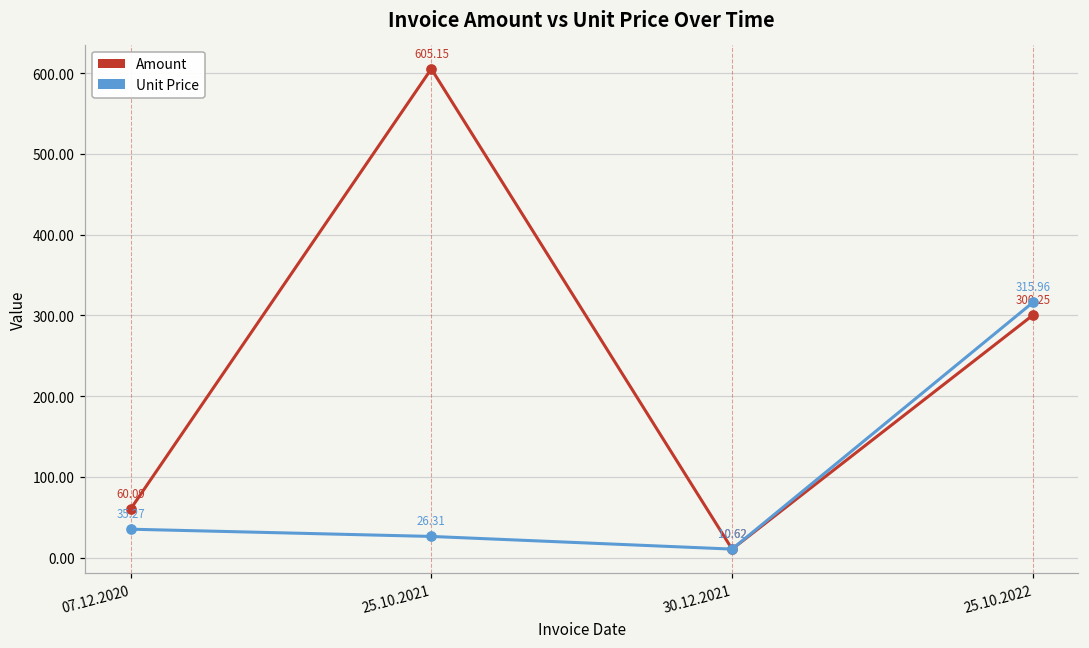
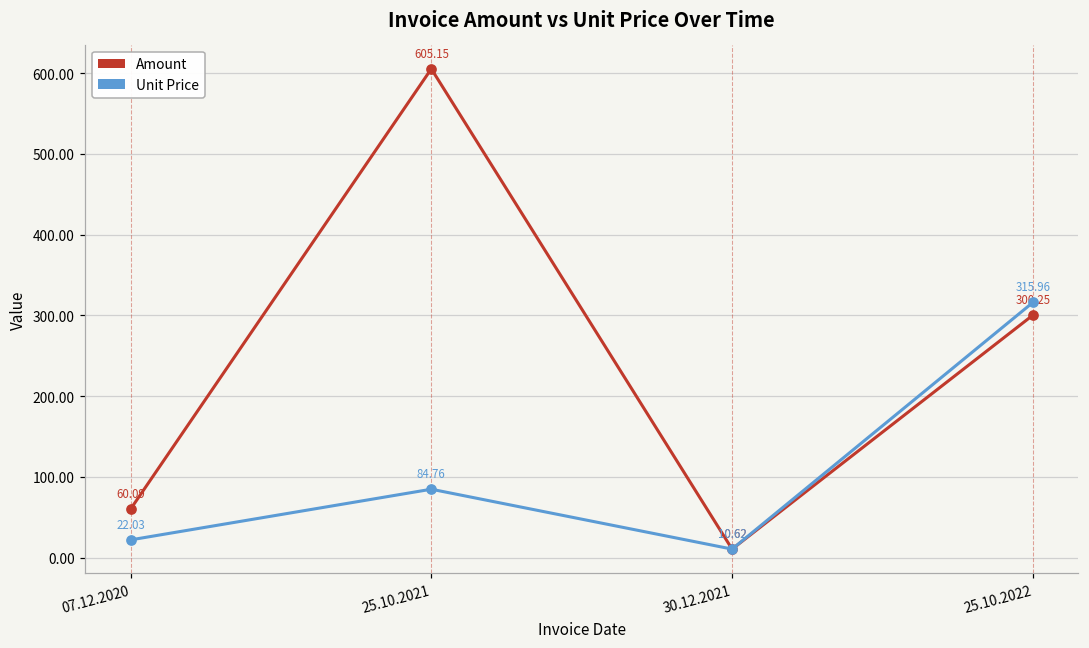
Unit Price, 07.12.2020: 35.27 -> 22.03
Unit Price, 25.10.2021: 26.31 -> 84.76
